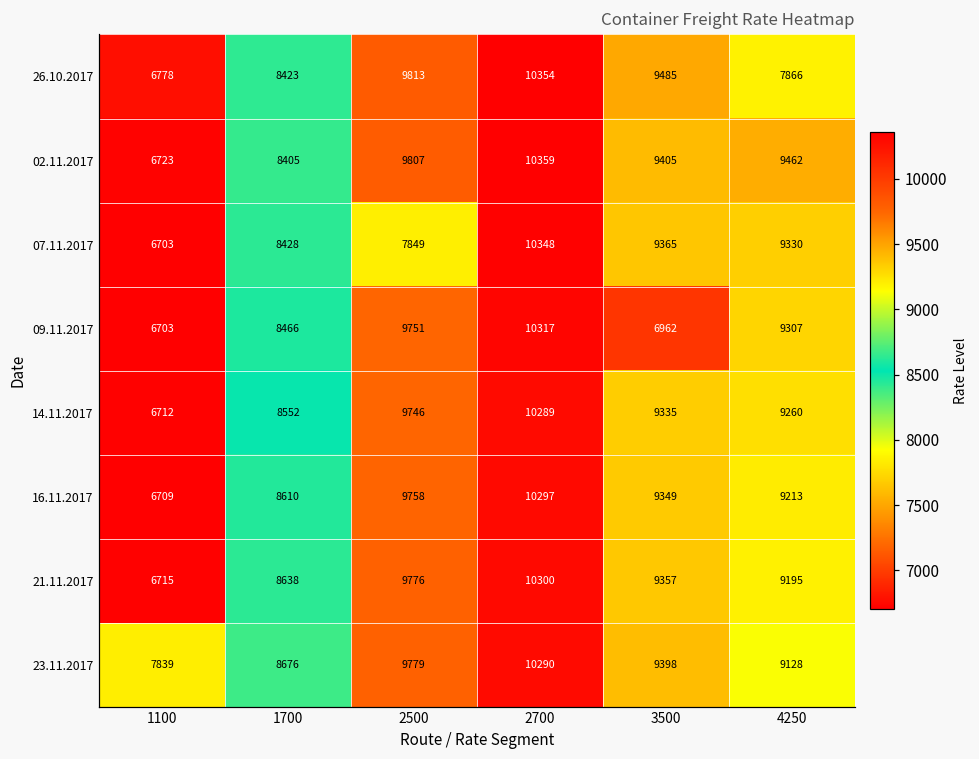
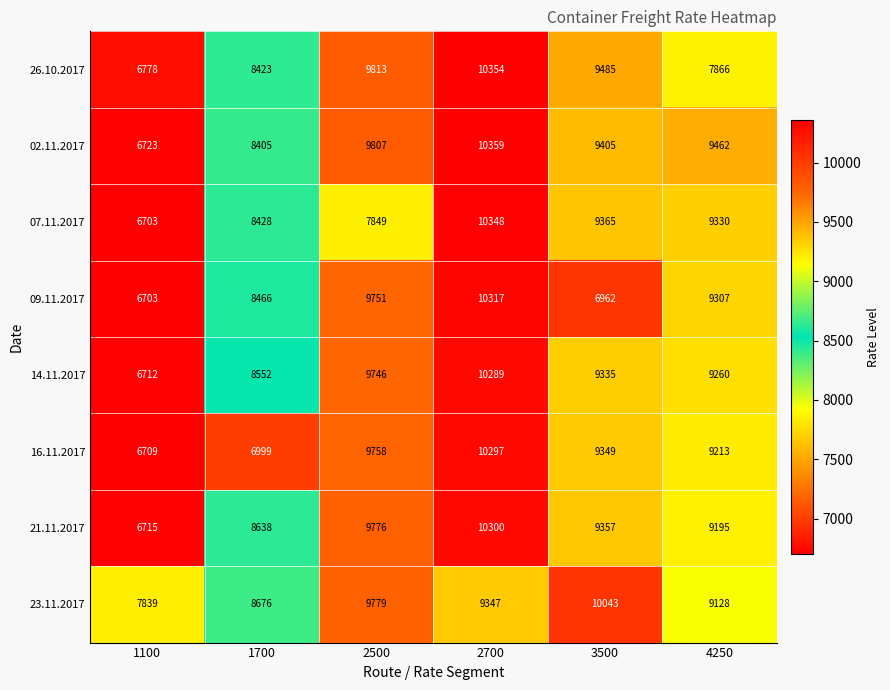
16.11.2017, 1700: 8610 -> 6999
23.11.2017, 2700: 10290 -> 9347
23.11.2017, 3500: 9398 -> 10043
